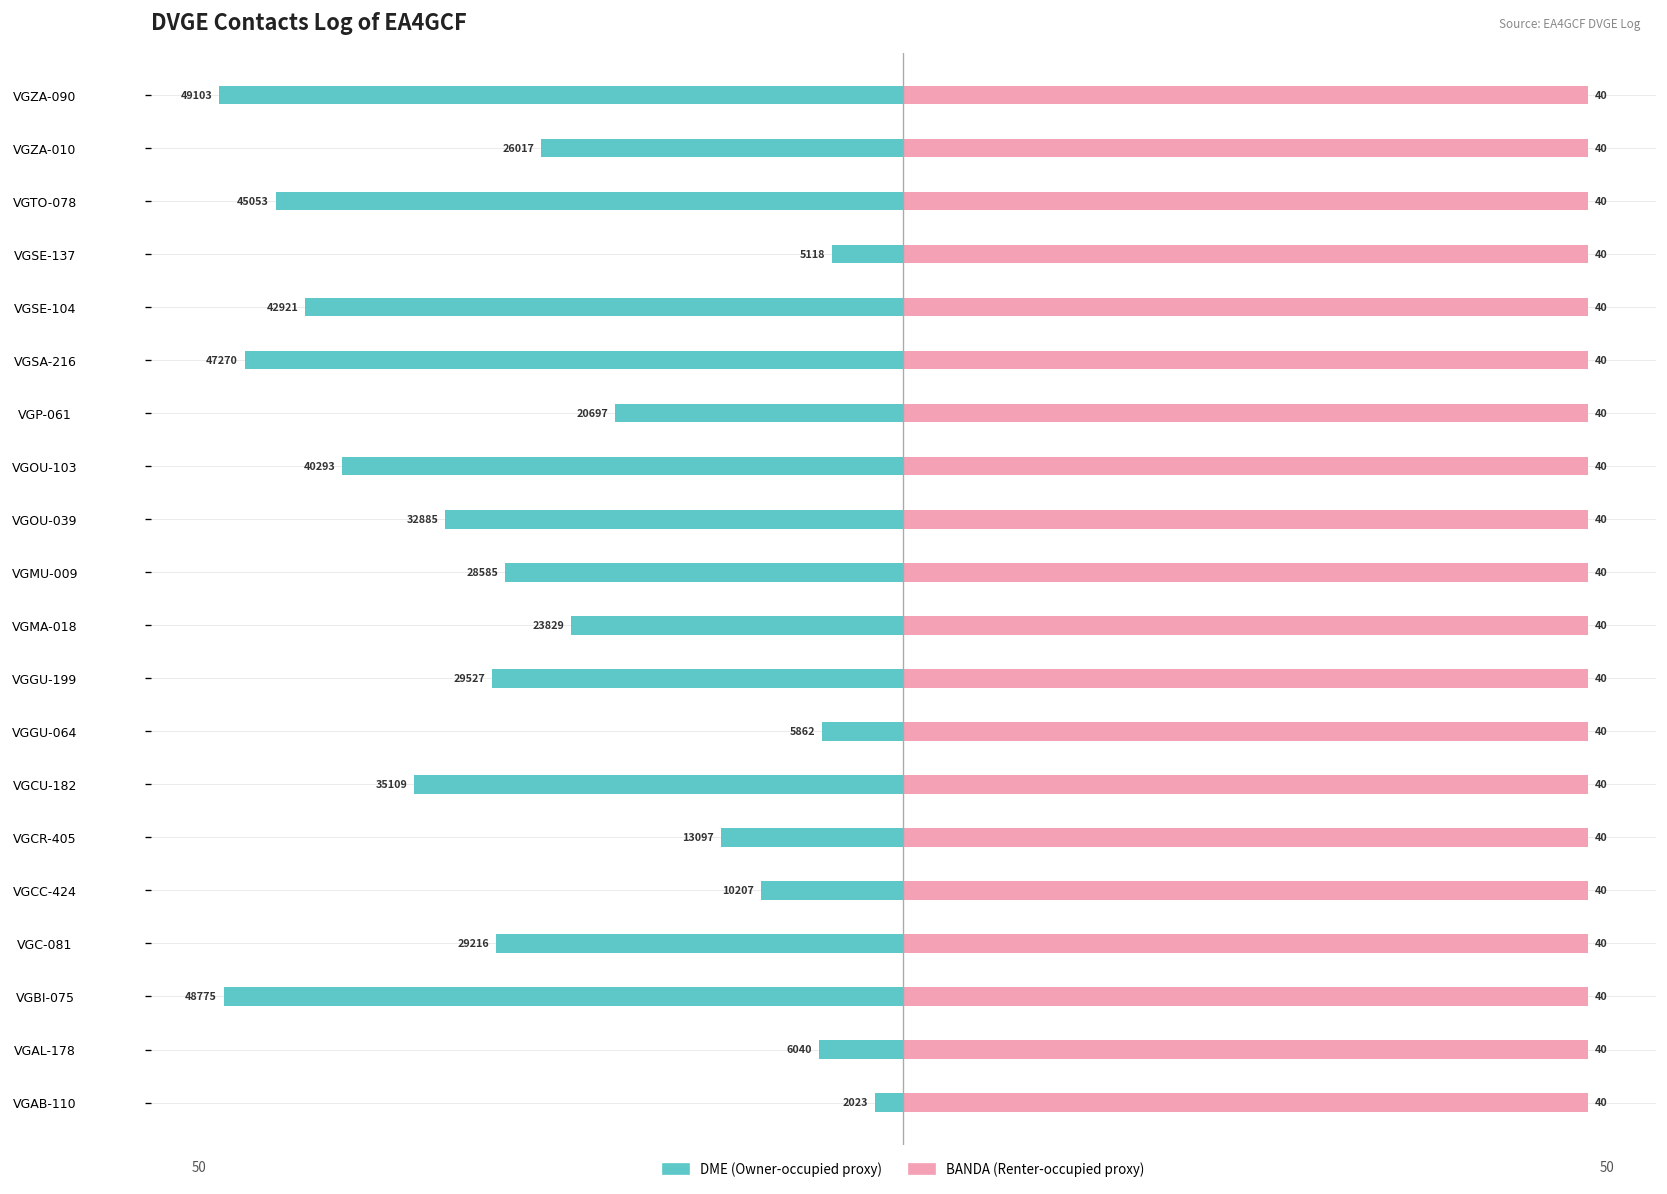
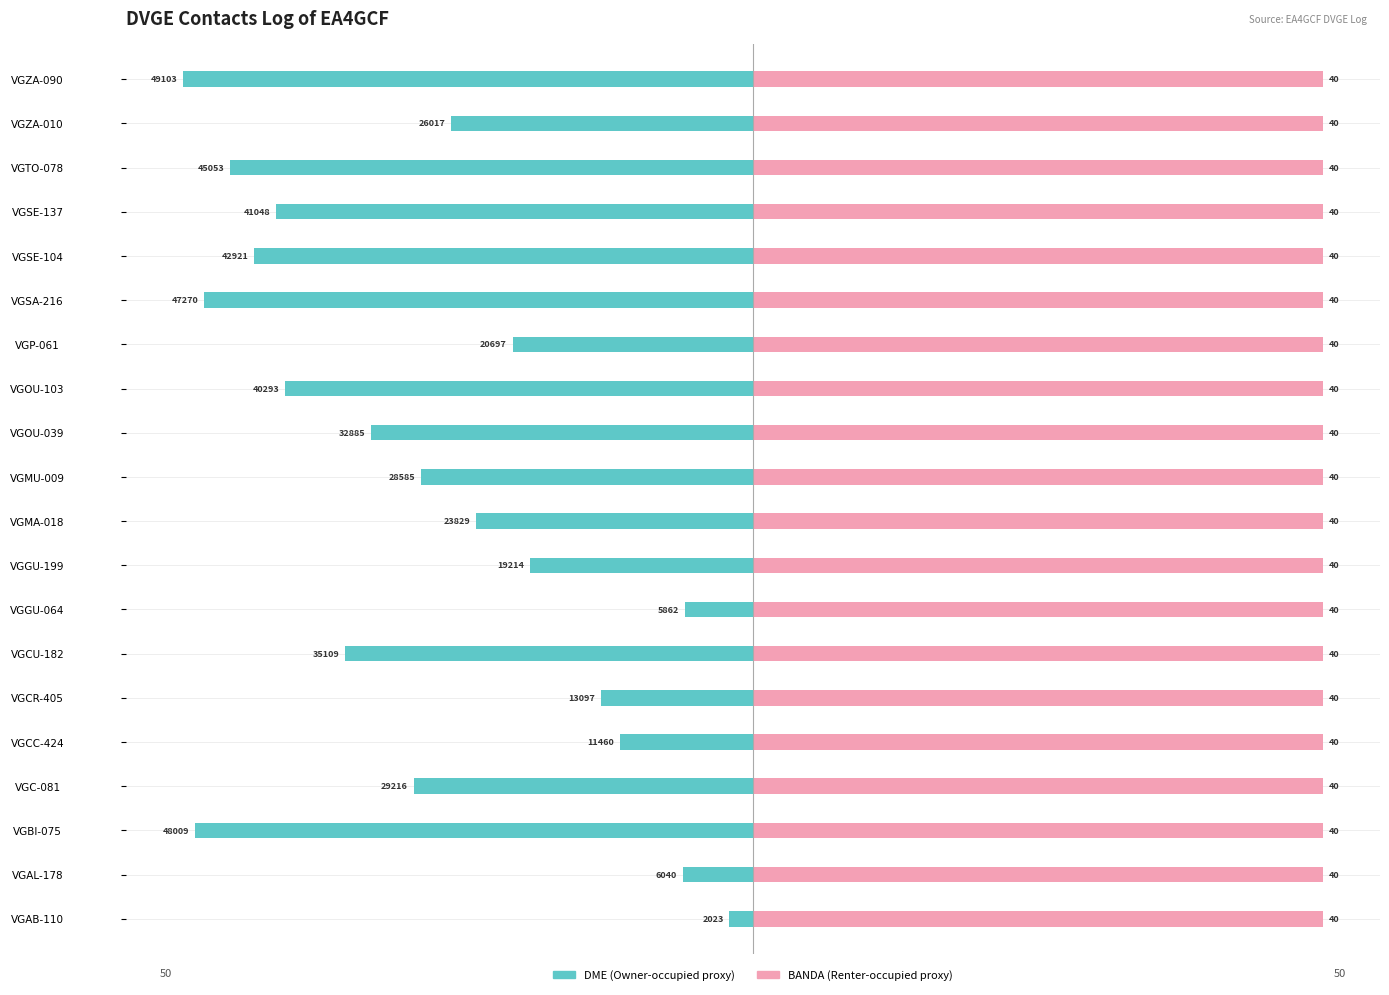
DME (Owner-occupied proxy), VGSE-137: 5118 -> 41048
DME (Owner-occupied proxy), VGGU-199: 29527 -> 19214
DME (Owner-occupied proxy), VGCC-424: 10207 -> 11460
DME (Owner-occupied proxy), VGBI-075: 48775 -> 48009
